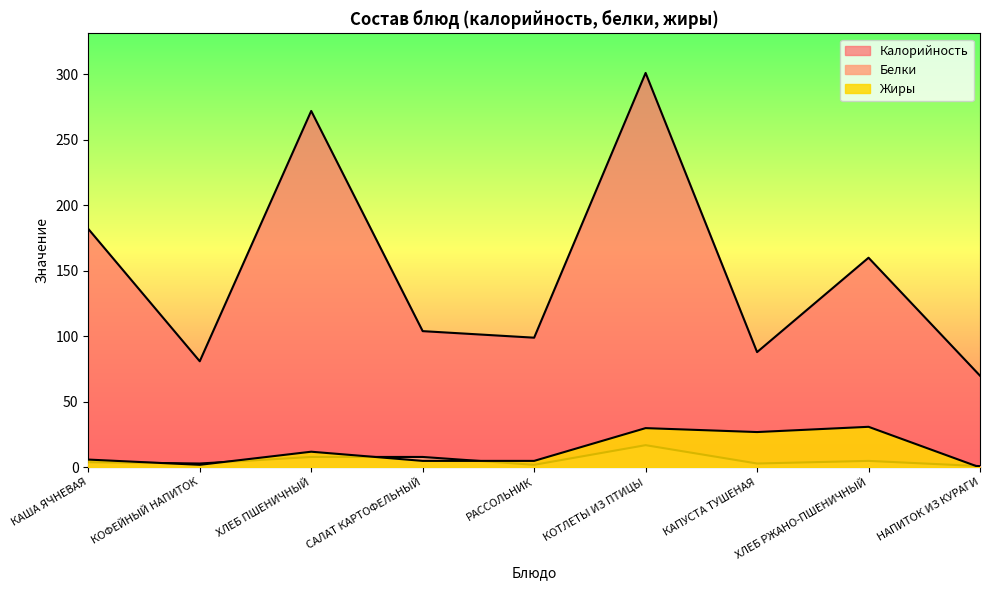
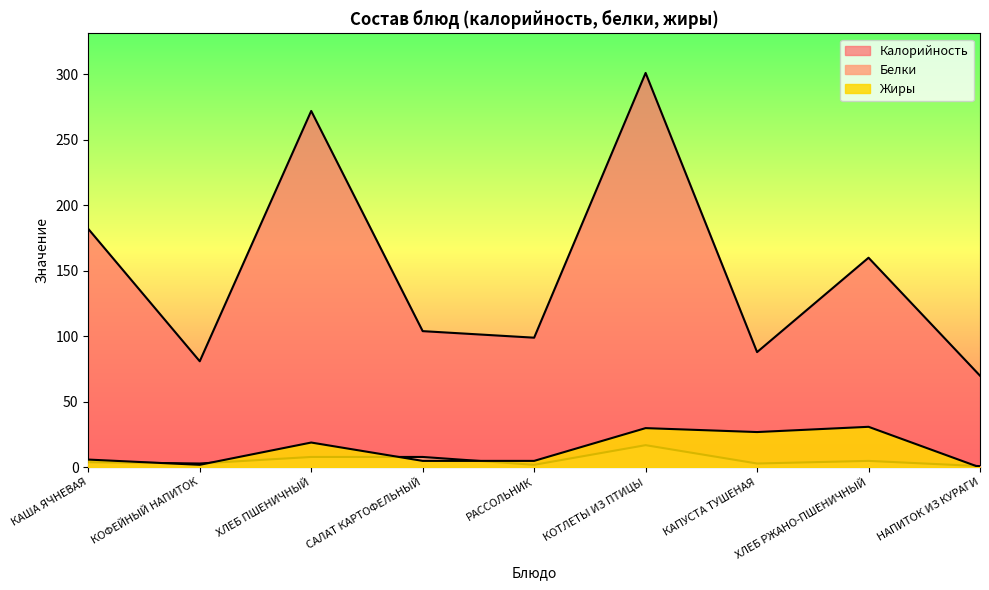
Жиры, ХЛЕБ ПШЕНИЧНЫЙ: 12 -> 19
